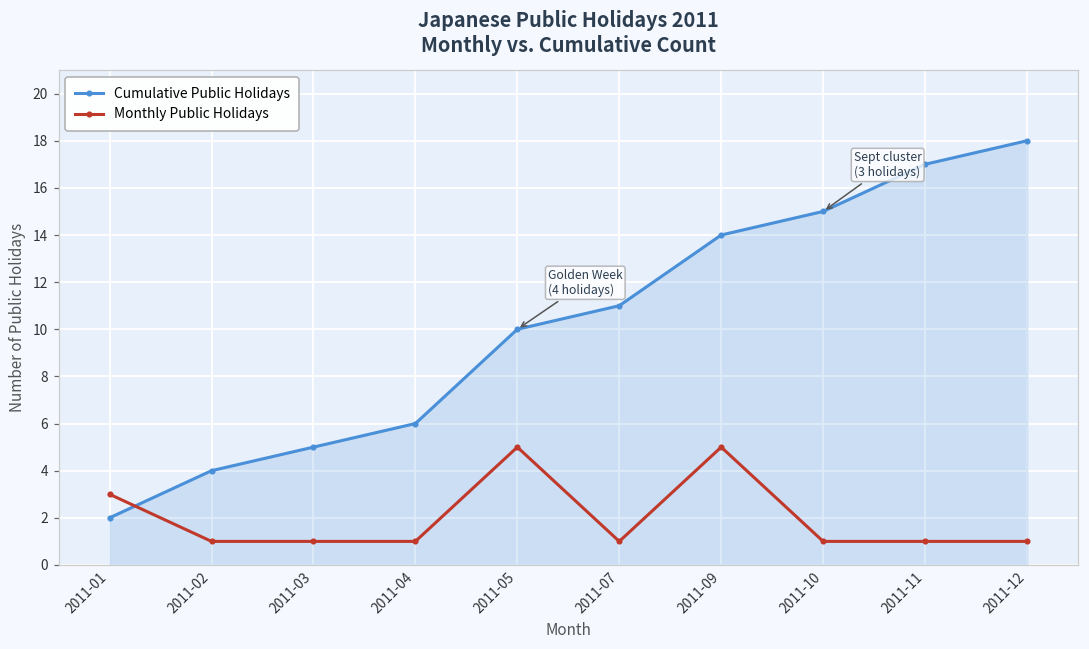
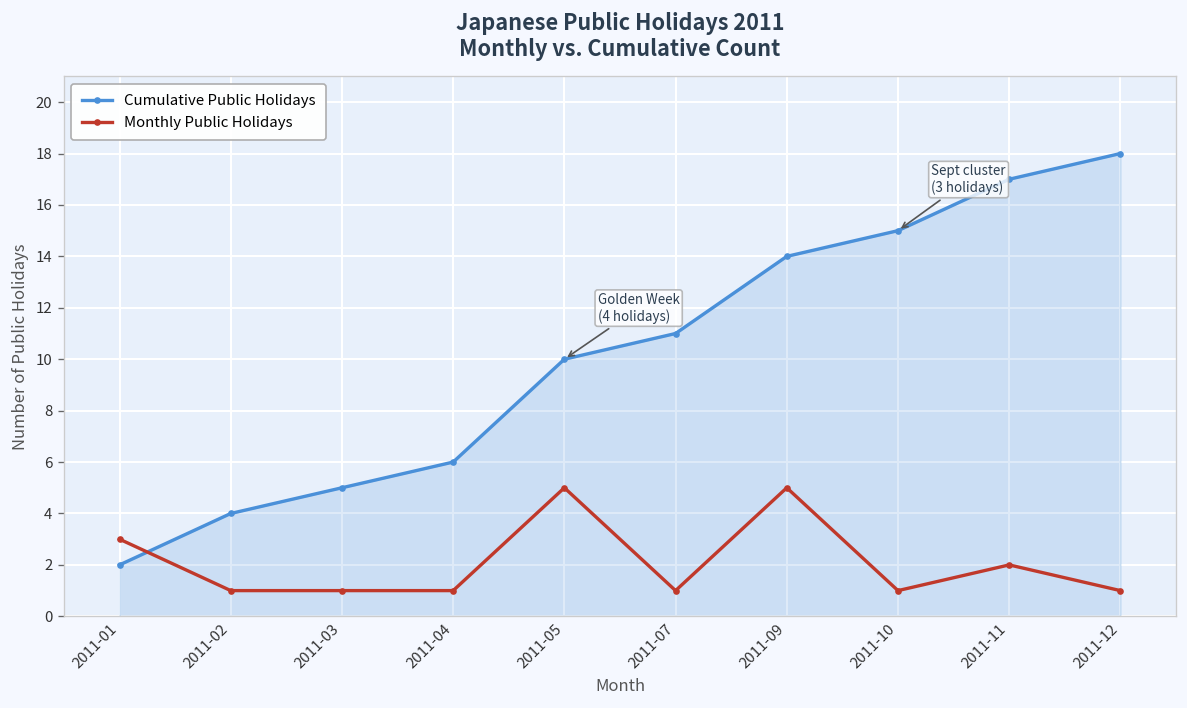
Monthly Public Holidays, 2011-11: 1 -> 2
